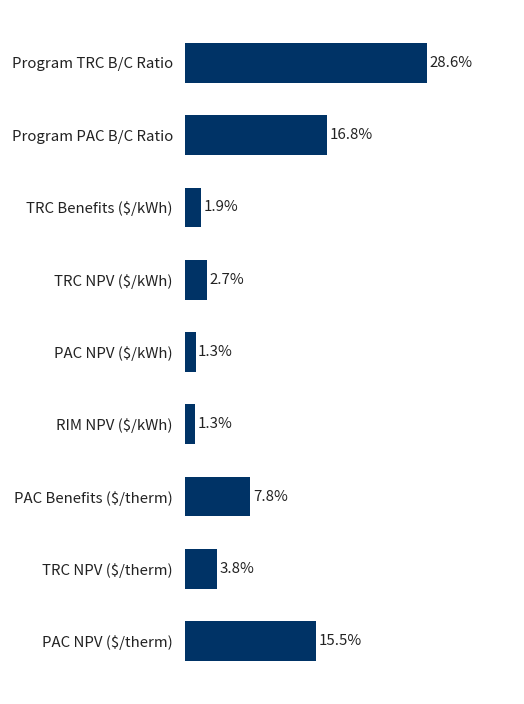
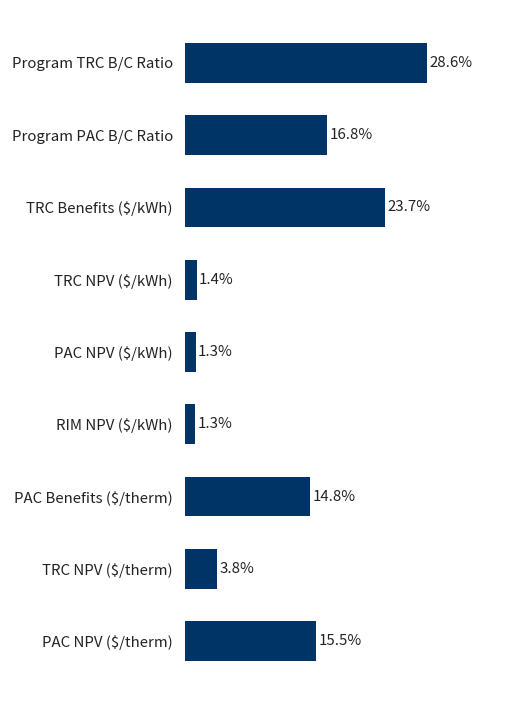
TRC Benefits ($/kWh): 1.9% -> 23.7%
TRC NPV ($/kWh): 2.7% -> 1.4%
PAC Benefits ($/therm): 7.8% -> 14.8%
